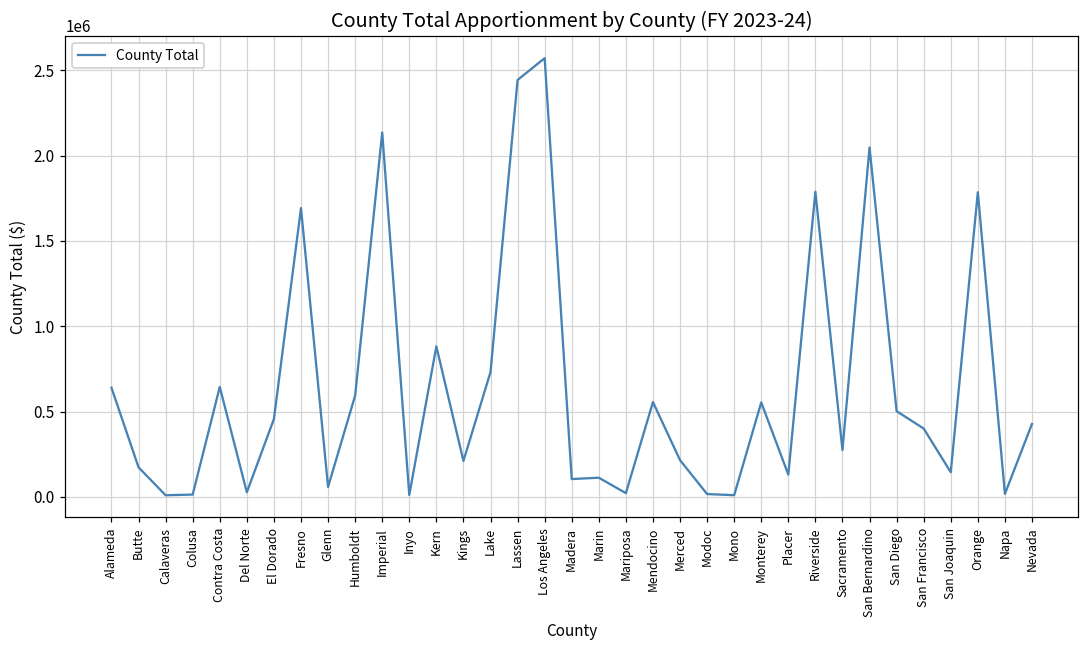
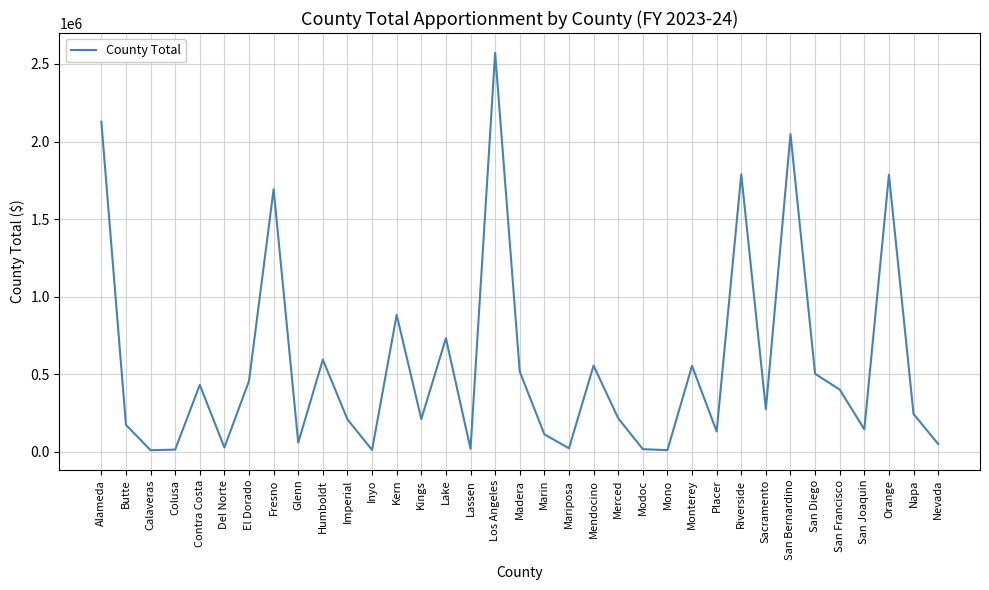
Alameda: 640000 -> 2130000
Contra Costa: 640000 -> 430000
Imperial: 2140000 -> 210000
Lassen: 2440000 -> 20000
Madera: 100000 -> 520000
Napa: 20000 -> 240000
Nevada: 430000 -> 50000
